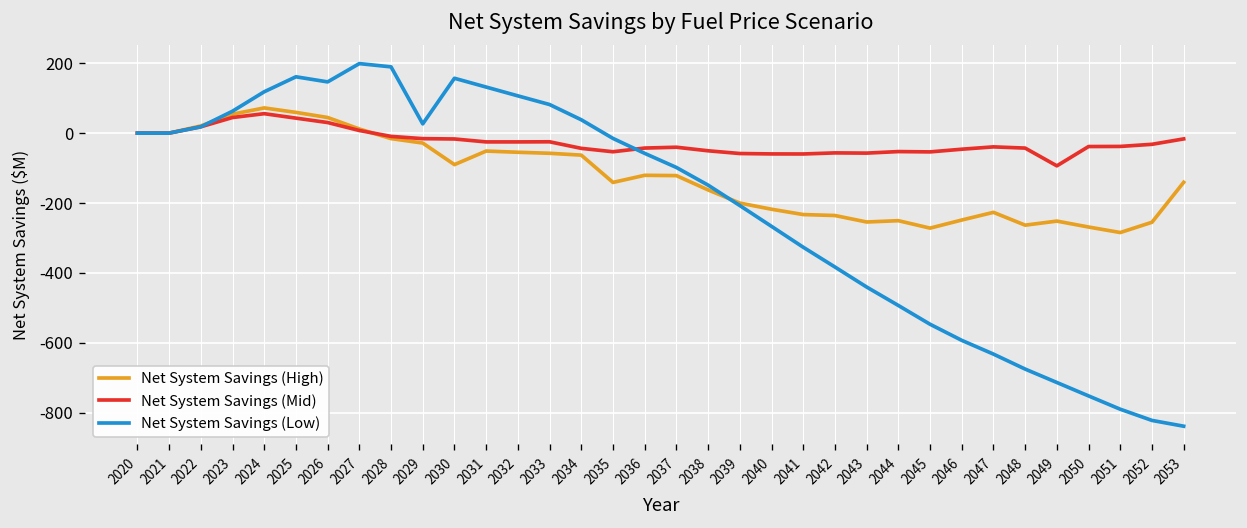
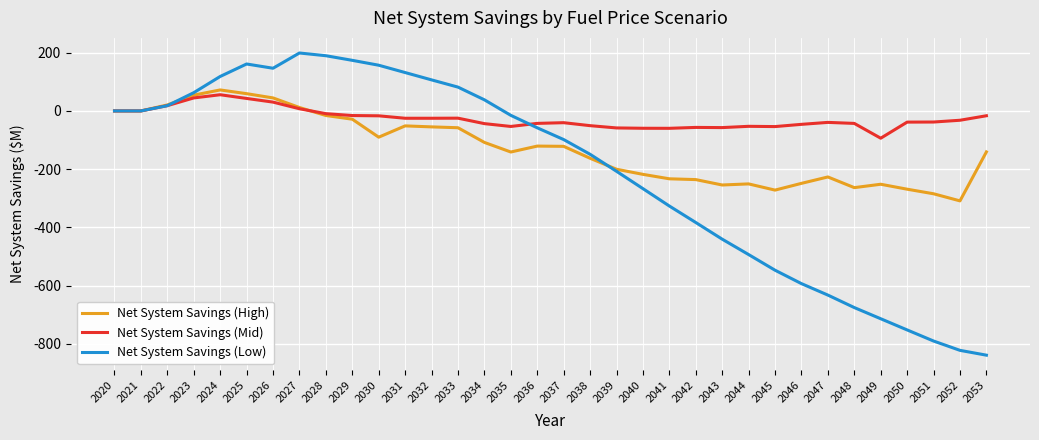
Net System Savings (Low), 2029: 30 -> 170
Net System Savings (High), 2034: -60 -> -110
Net System Savings (High), 2052: -260 -> -310
